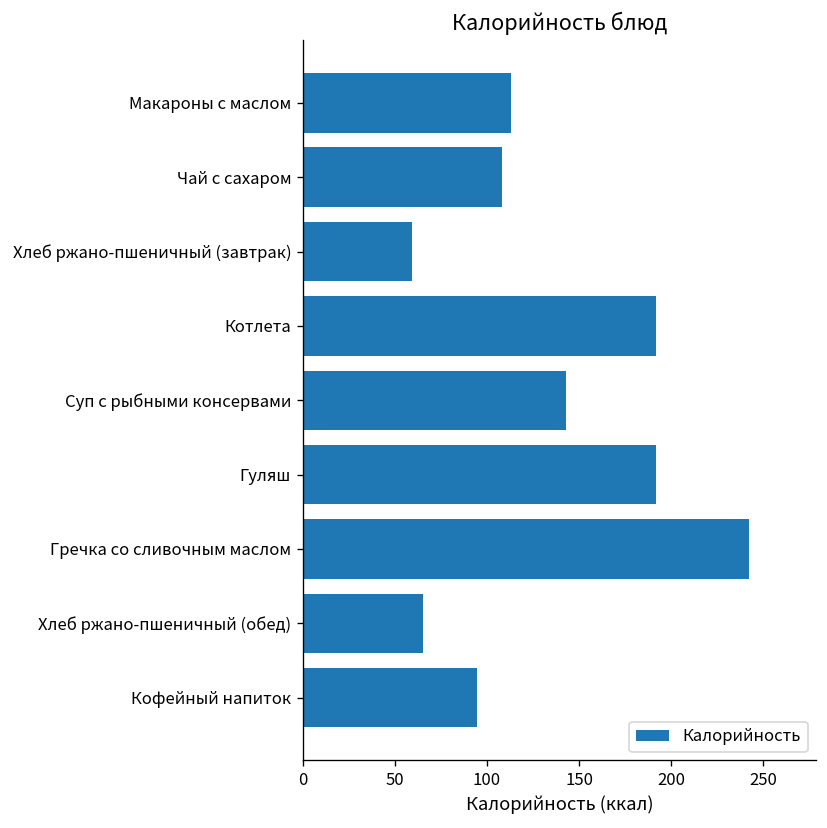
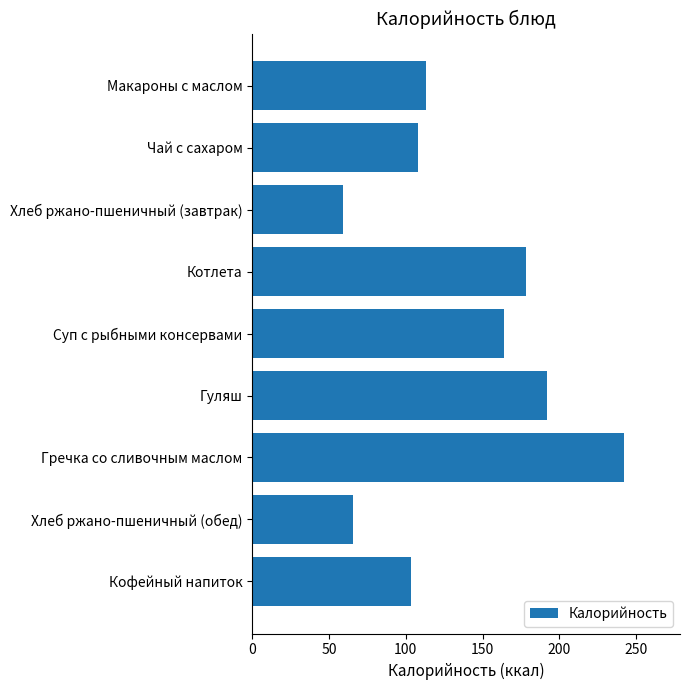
Котлета: 192 -> 178
Суп с рыбными консервами: 143 -> 164
Кофейный напиток: 94 -> 103
